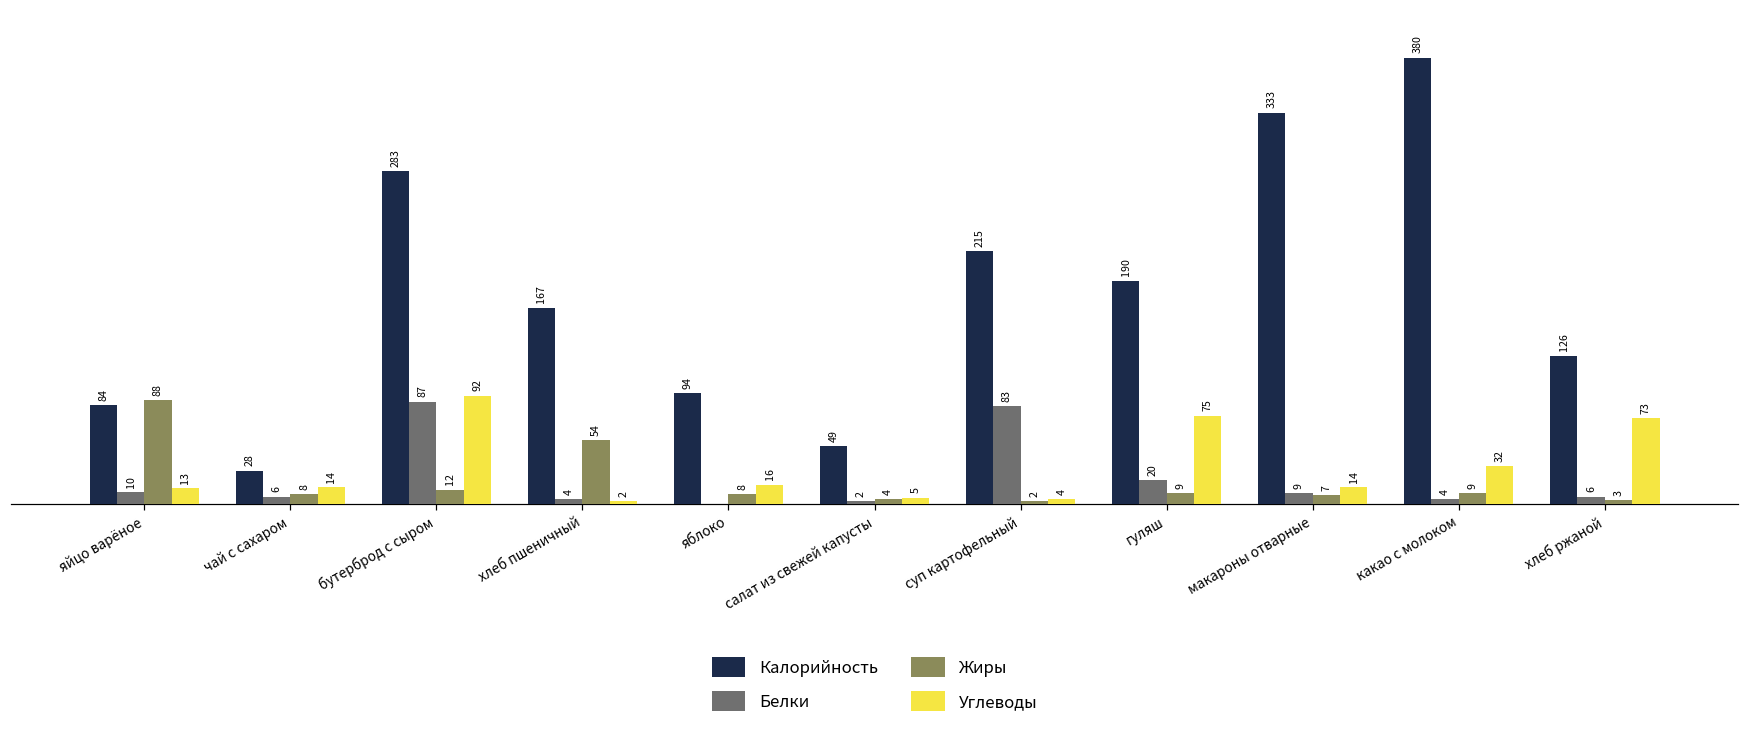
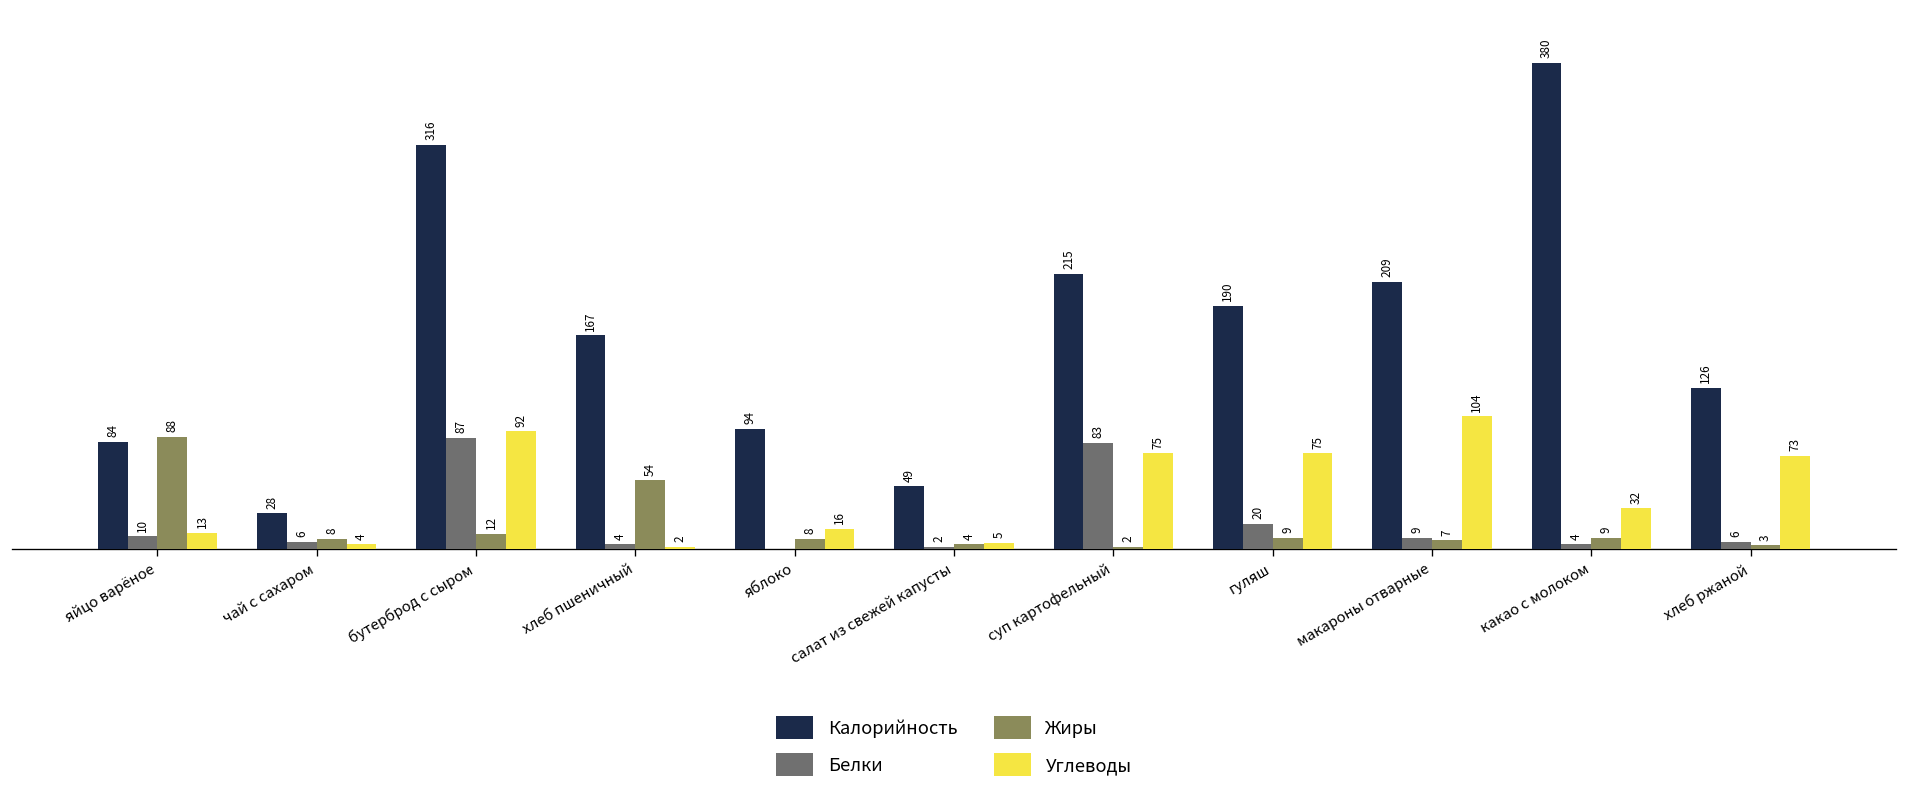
Углеводы, чай с сахаром: 14 -> 4
Калорийность, бутерброд с сыром: 283 -> 316
Углеводы, суп картофельный: 4 -> 75
Калорийность, макароны отварные: 333 -> 209
Углеводы, макароны отварные: 14 -> 104
